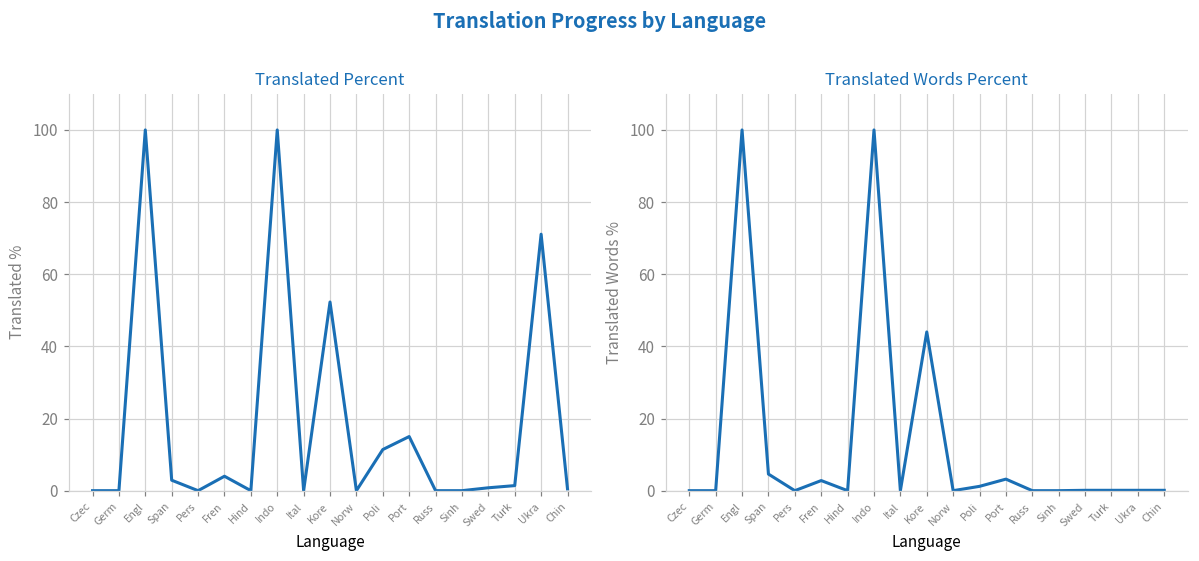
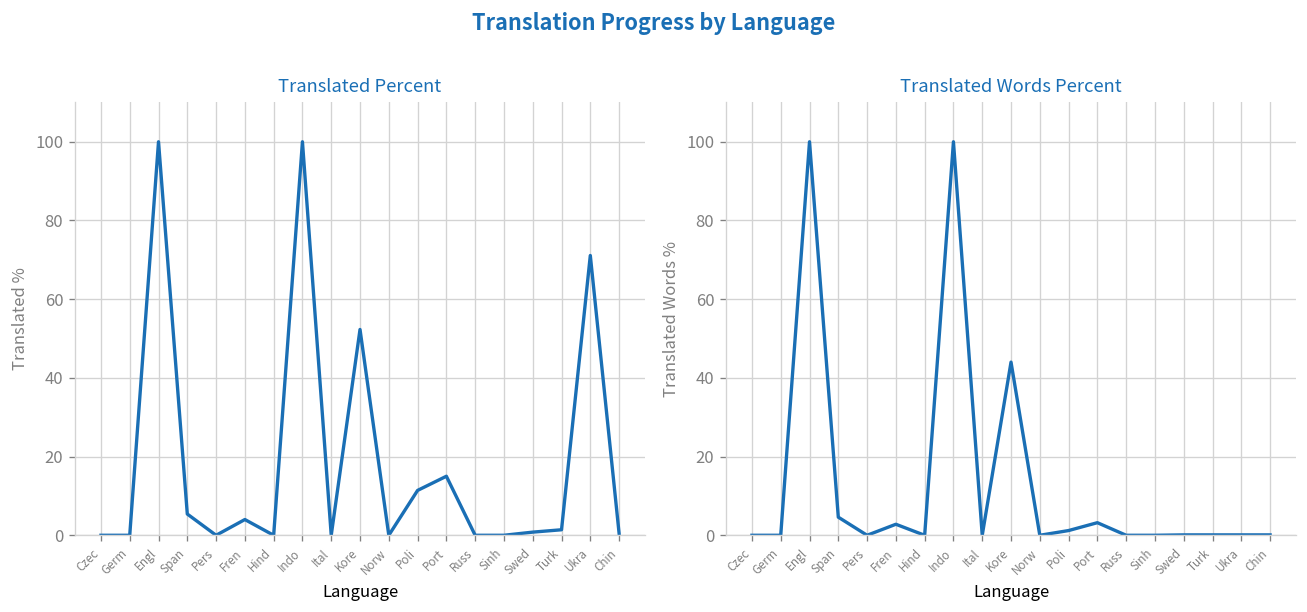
Translated Percent, Span: 3 -> 5
